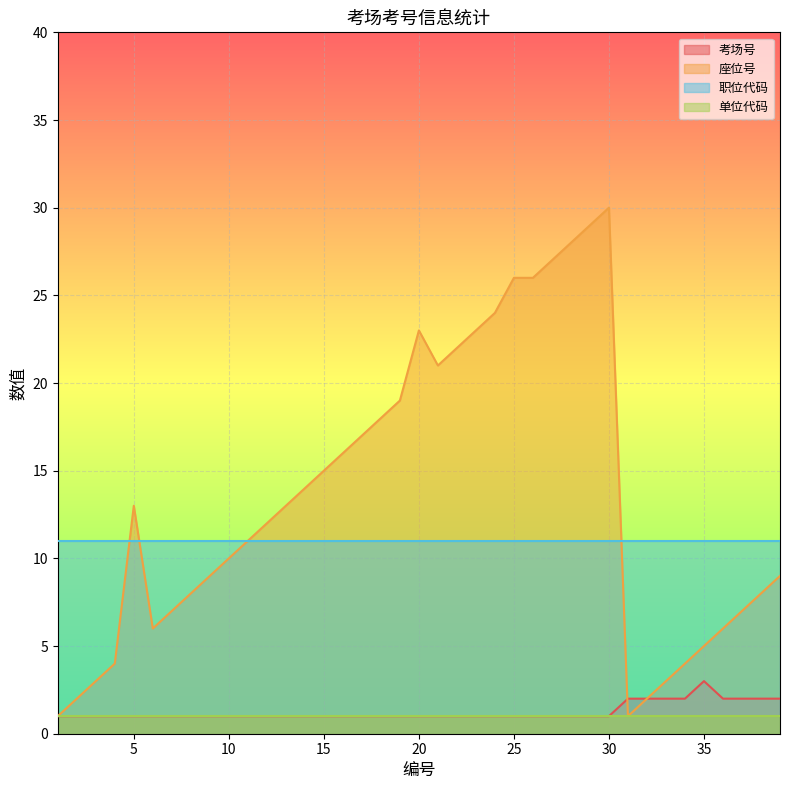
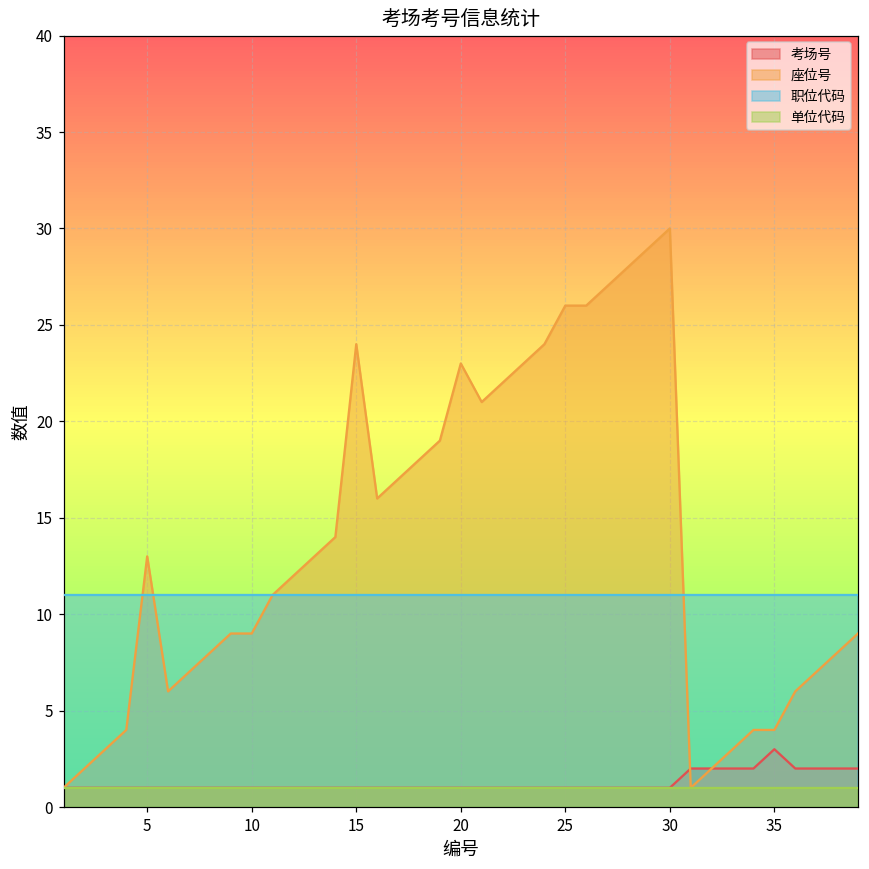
座位号, 10: 10 -> 9
座位号, 15: 15 -> 24
座位号, 35: 5 -> 4
